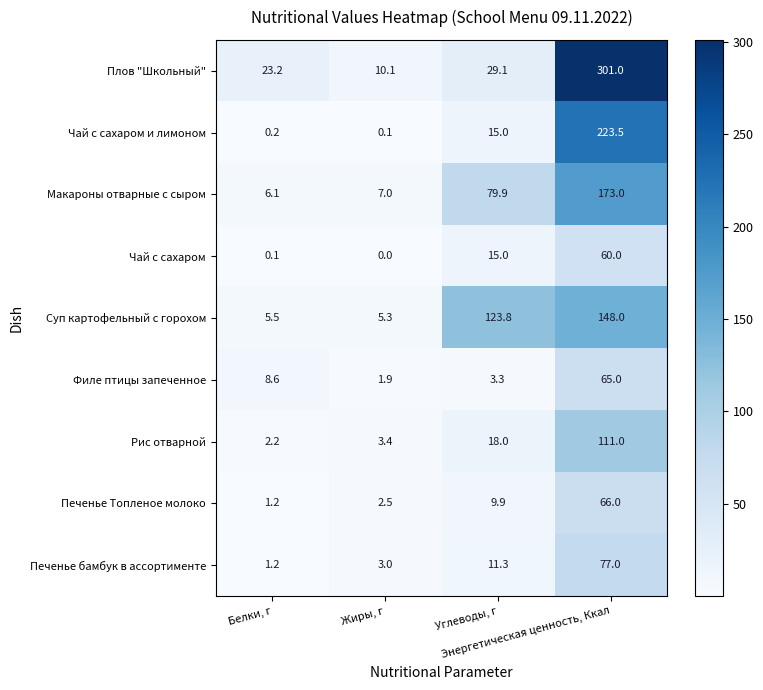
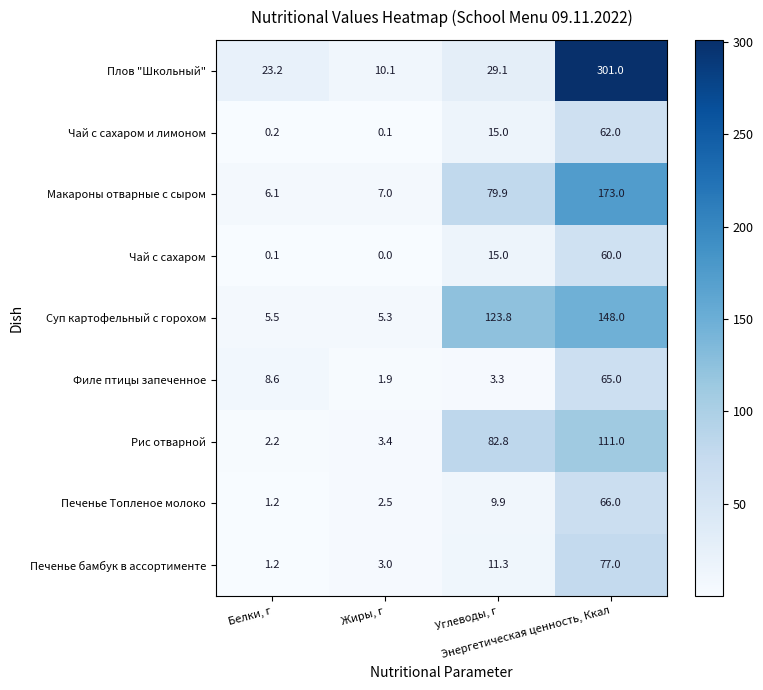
Чай с сахаром и лимоном, Энергетическая ценность, Ккал: 223.5 -> 62.0
Рис отварной, Углеводы, г: 18.0 -> 82.8
